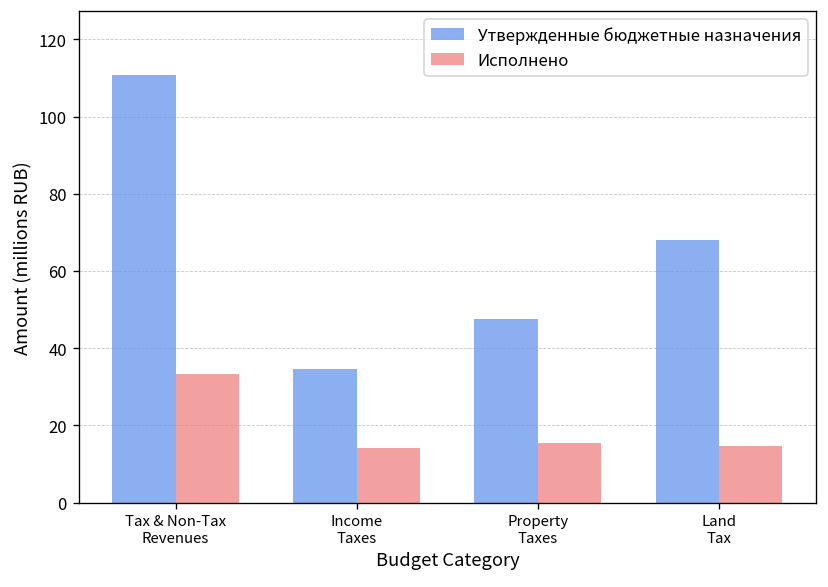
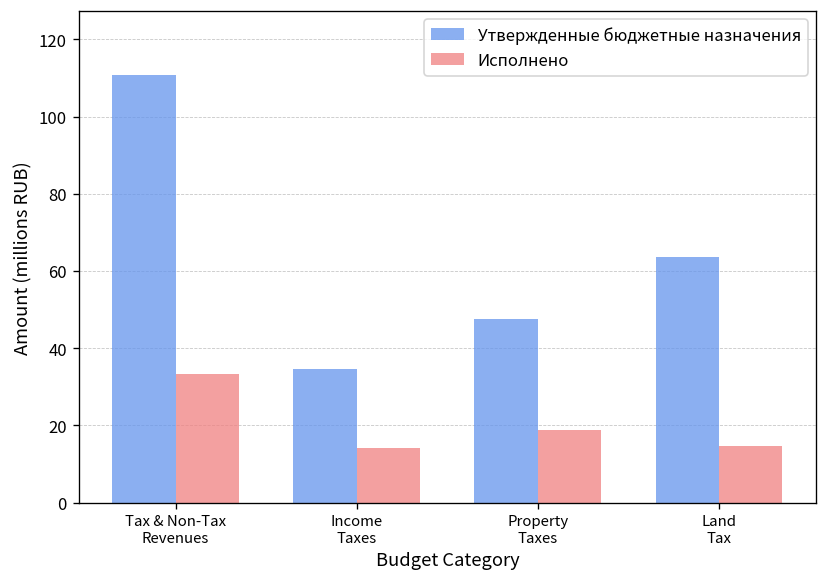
Исполнено, Property Taxes: 15 -> 19
Утвержденные бюджетные назначения, Land Tax: 68 -> 64
